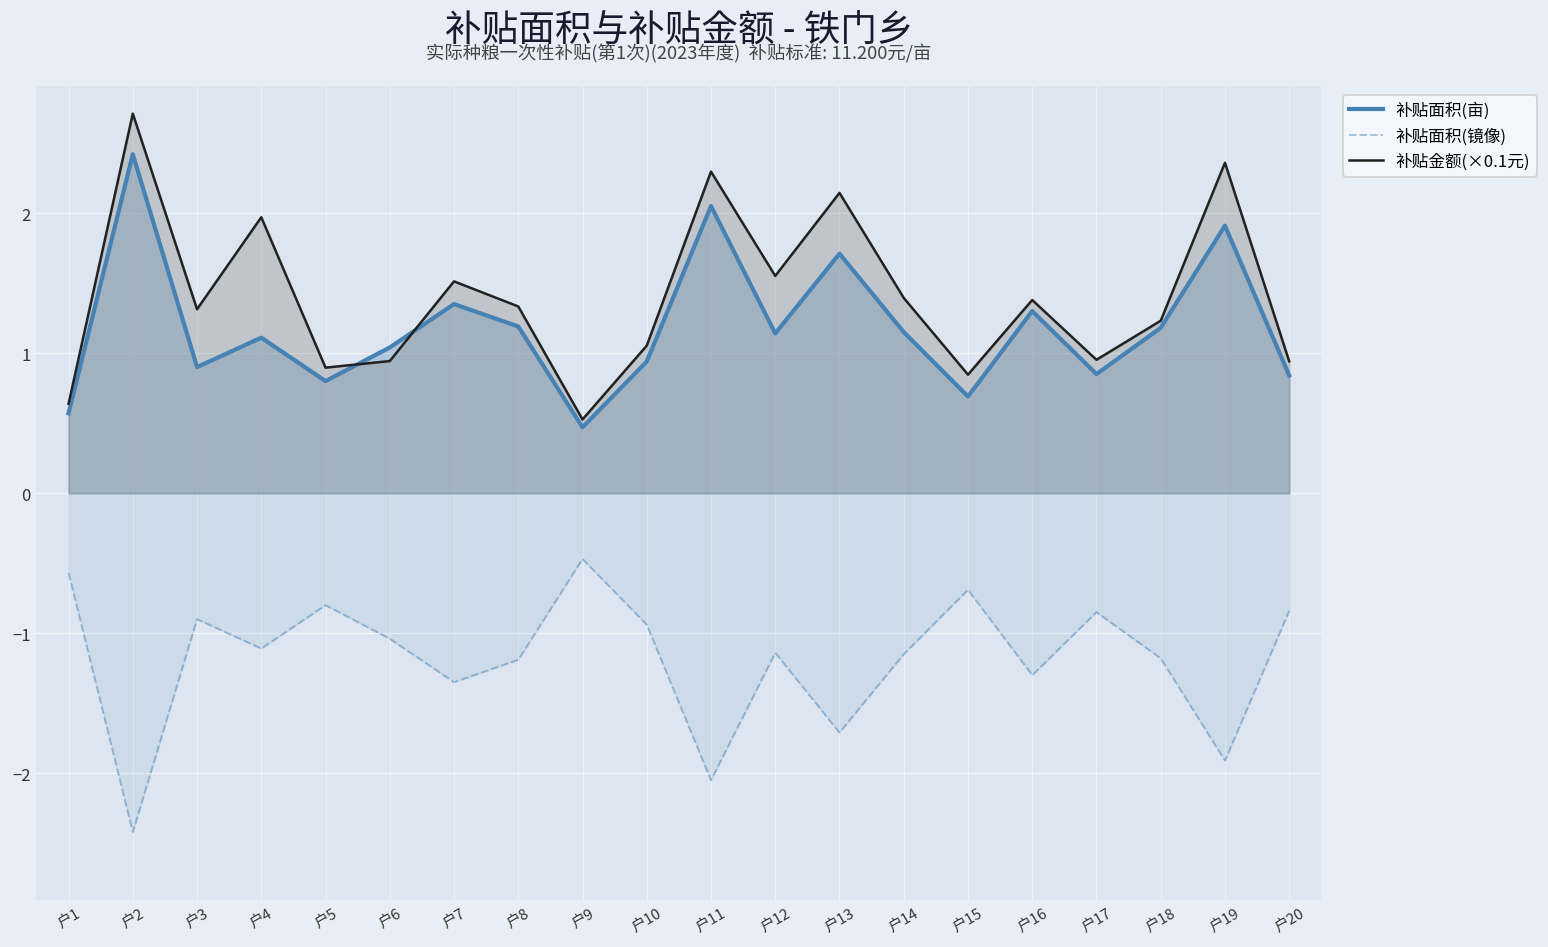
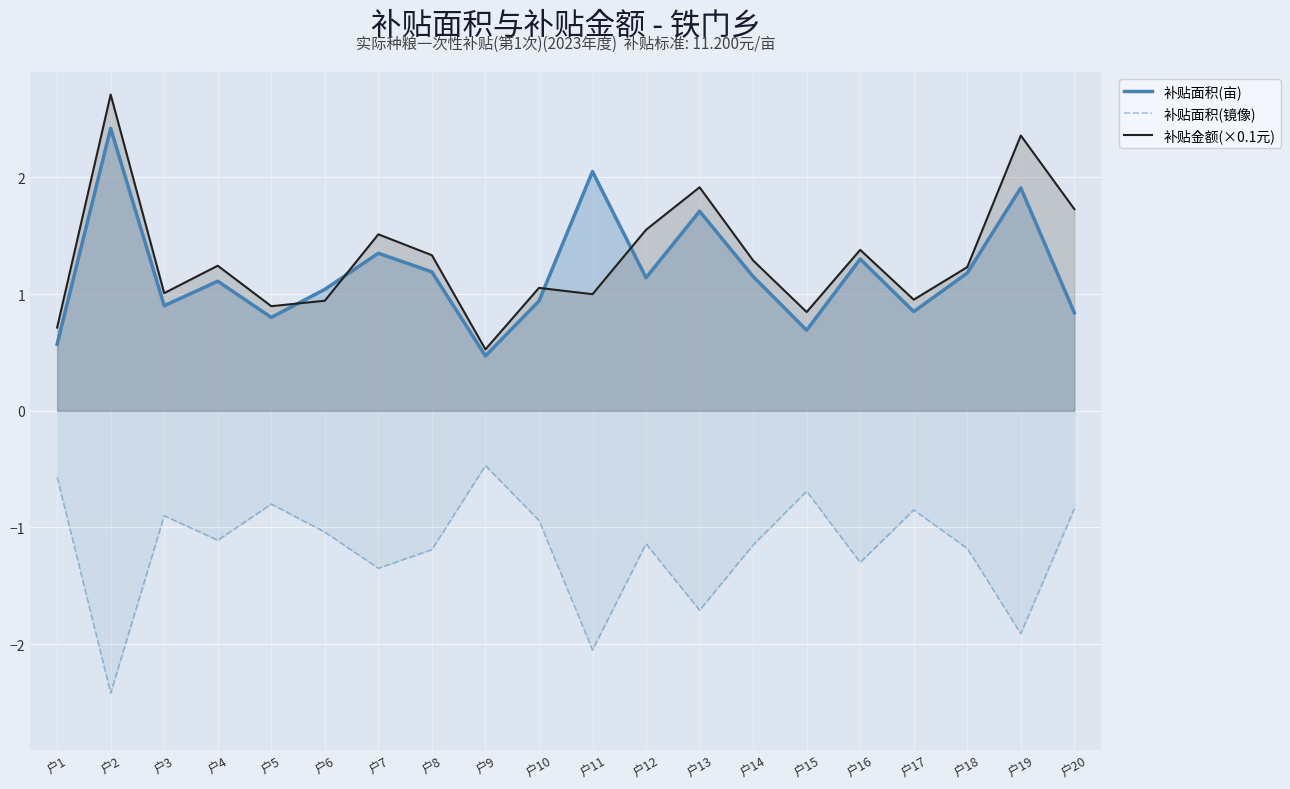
补贴金额(×0.1元), 户1: 0.64 -> 0.71
补贴金额(×0.1元), 户3: 1.31 -> 1.01
补贴金额(×0.1元), 户4: 1.97 -> 1.24
补贴金额(×0.1元), 户11: 2.30 -> 1.00
补贴金额(×0.1元), 户13: 2.14 -> 1.92
补贴金额(×0.1元), 户14: 1.39 -> 1.29
补贴金额(×0.1元), 户20: 0.94 -> 1.73
